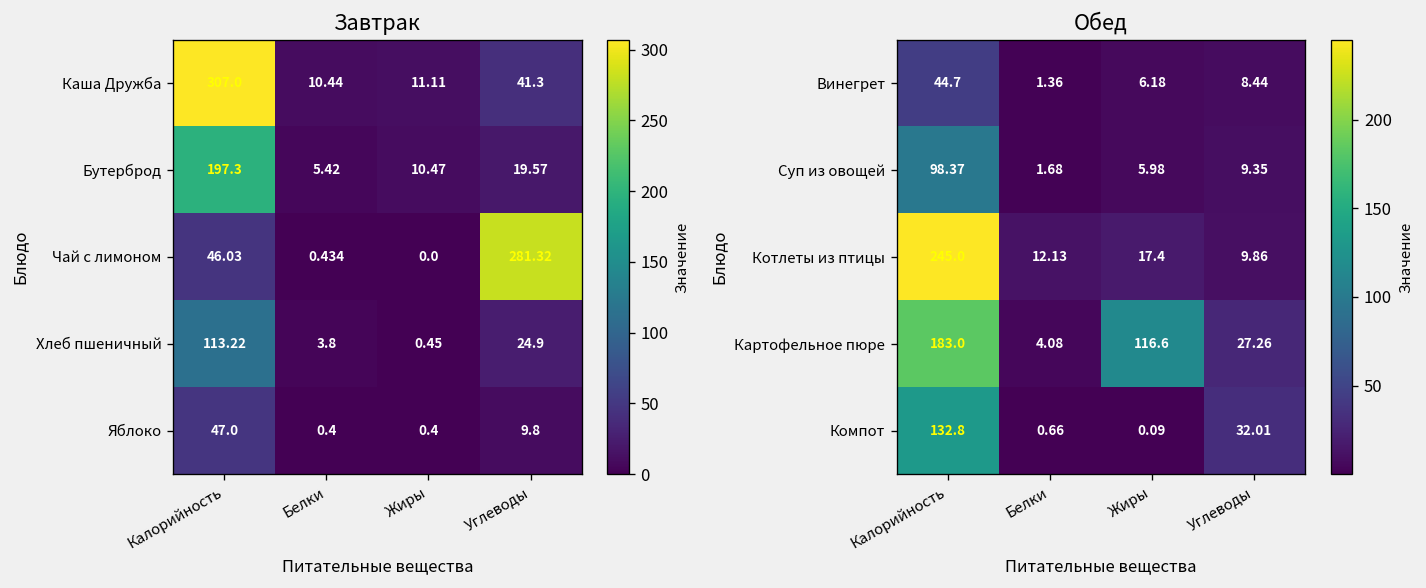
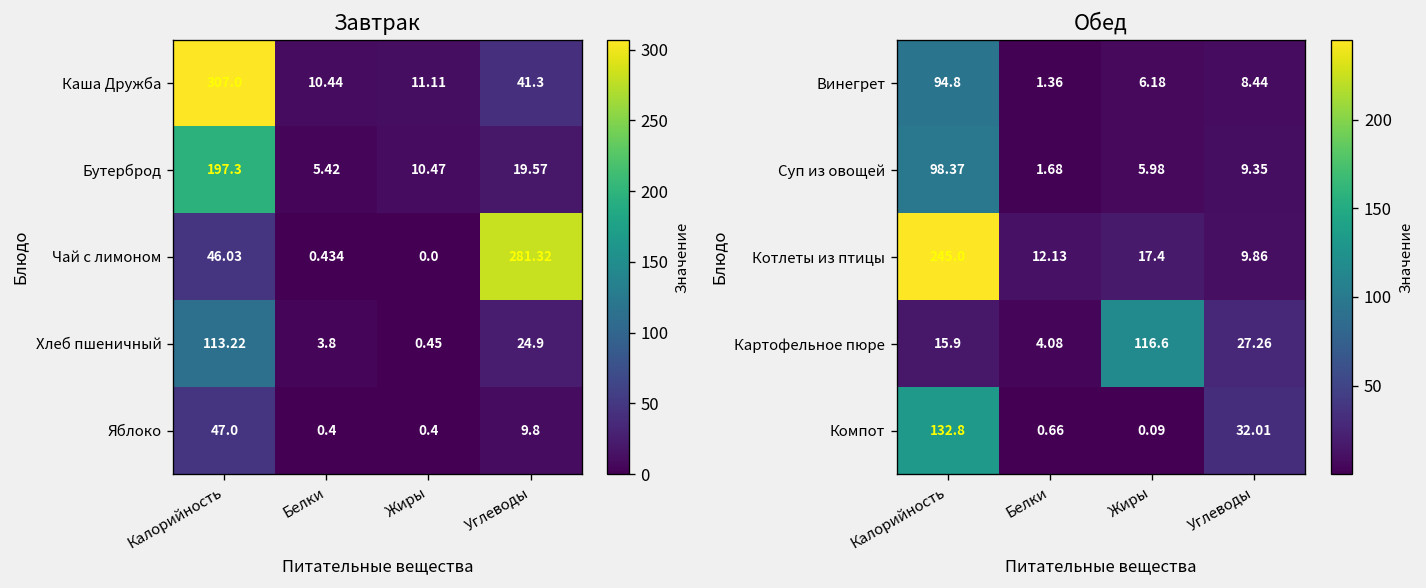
Обед, Винегрет, Калорийность: 44.7 -> 94.8
Обед, Картофельное пюре, Калорийность: 183.0 -> 15.9
